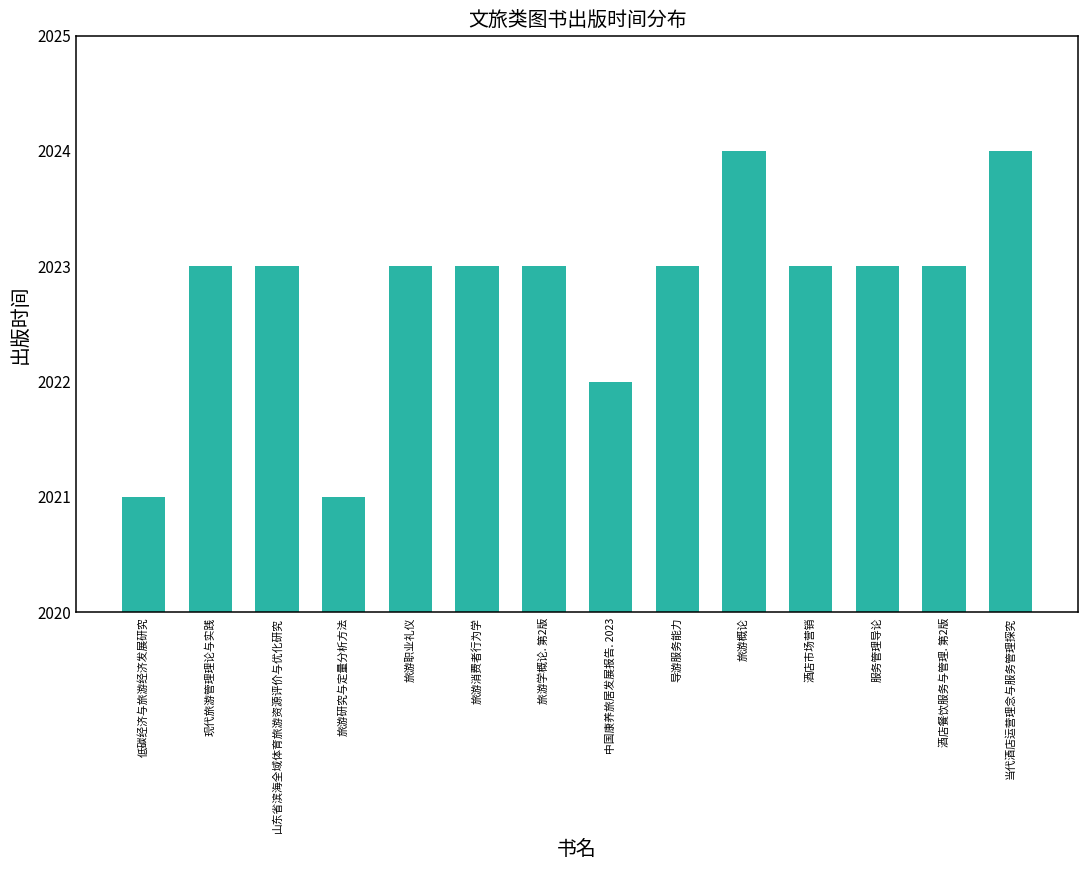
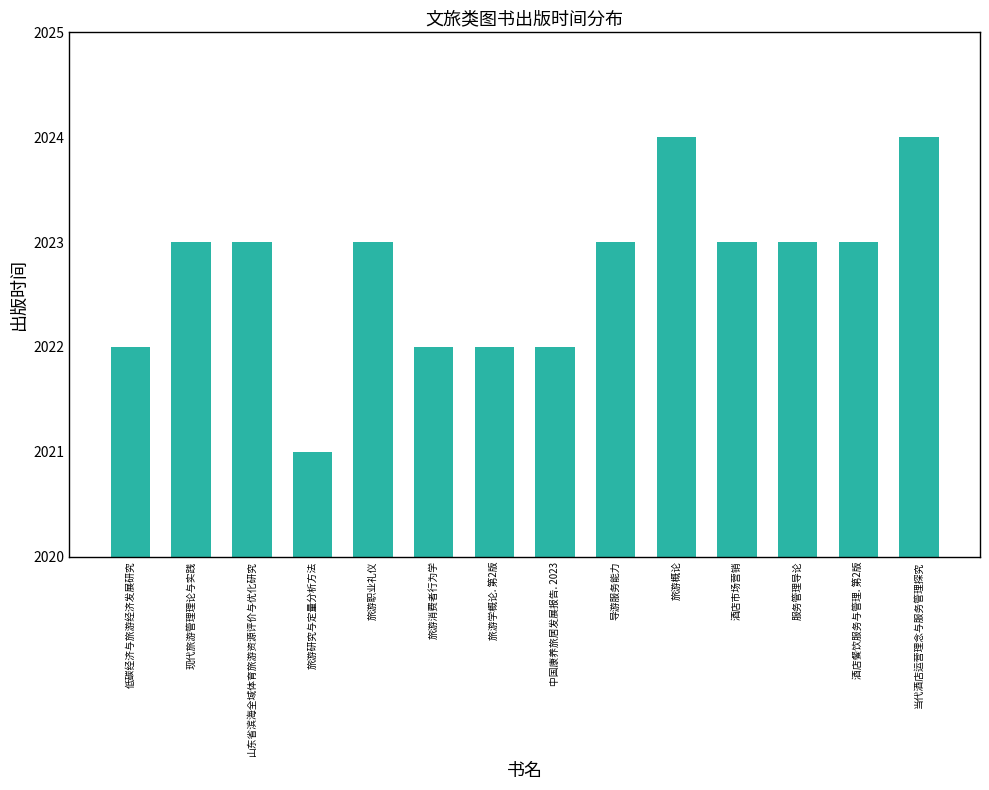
低碳经济与旅游经济发展研究: 2021 -> 2022
旅游消费者行为学: 2023 -> 2022
旅游学概论. 第2版: 2023 -> 2022
